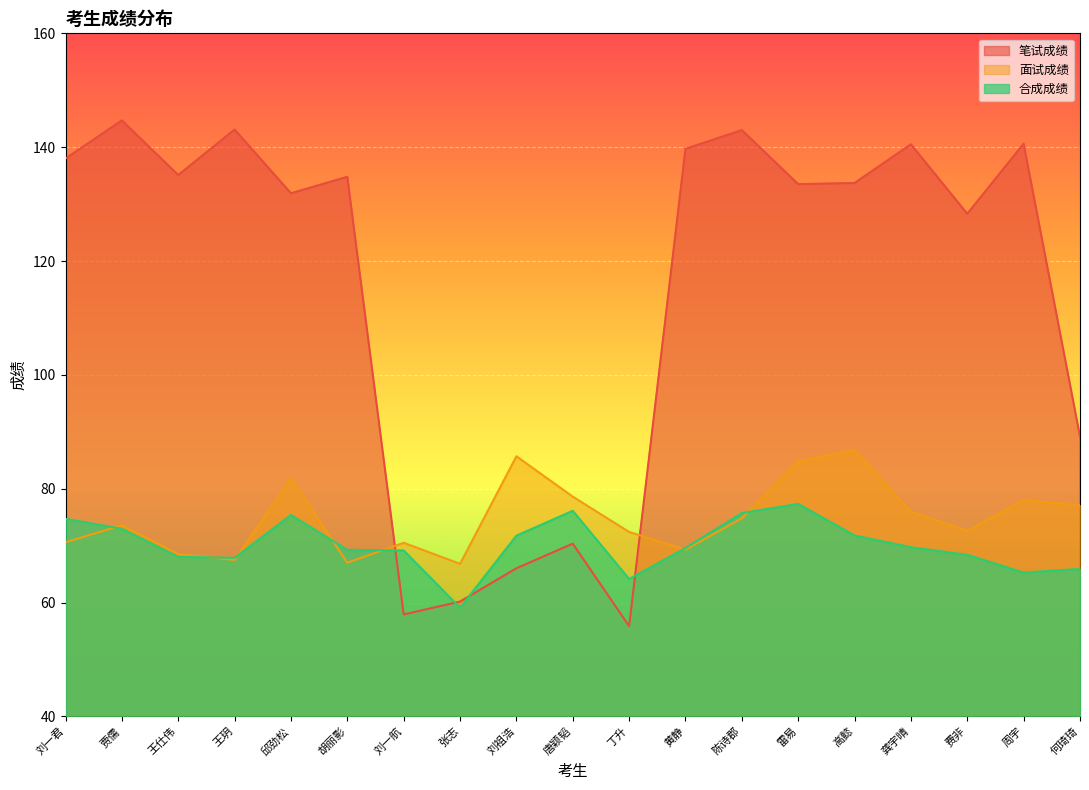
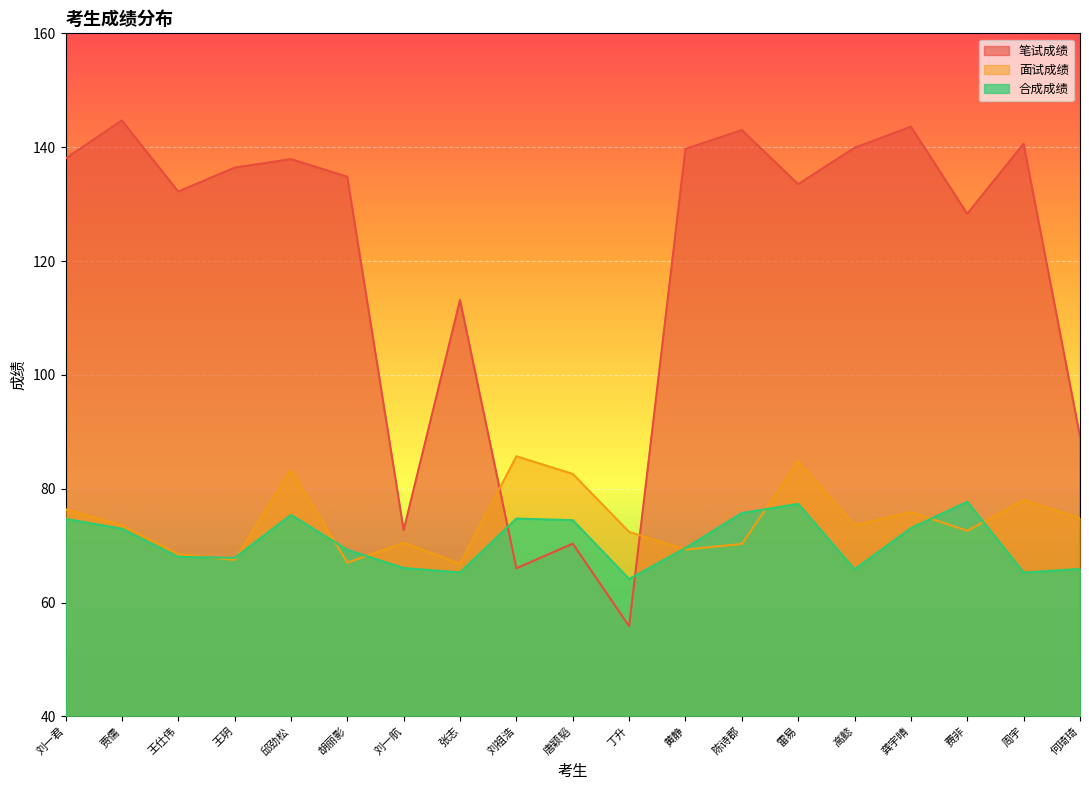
面试成绩, 刘一君: 71 -> 76
笔试成绩, 王仕伟: 135 -> 132
笔试成绩, 王玥: 143 -> 136
笔试成绩, 邱劲松: 132 -> 138
面试成绩, 邱劲松: 82 -> 83
笔试成绩, 刘一航: 58 -> 73
合成成绩, 刘一航: 69 -> 66
笔试成绩, 张志: 60 -> 113
合成成绩, 张志: 59 -> 65
合成成绩, 刘祖浩: 72 -> 75
面试成绩, 唐颖韬: 79 -> 83
合成成绩, 唐颖韬: 76 -> 74
面试成绩, 陈诗郡: 75 -> 70
笔试成绩, 高懿: 134 -> 140
面试成绩, 高懿: 87 -> 74
合成成绩, 高懿: 72 -> 66
笔试成绩, 龚宇晴: 141 -> 144
合成成绩, 龚宇晴: 70 -> 73
合成成绩, 费非: 68 -> 78
面试成绩, 何琦琦: 77 -> 75
